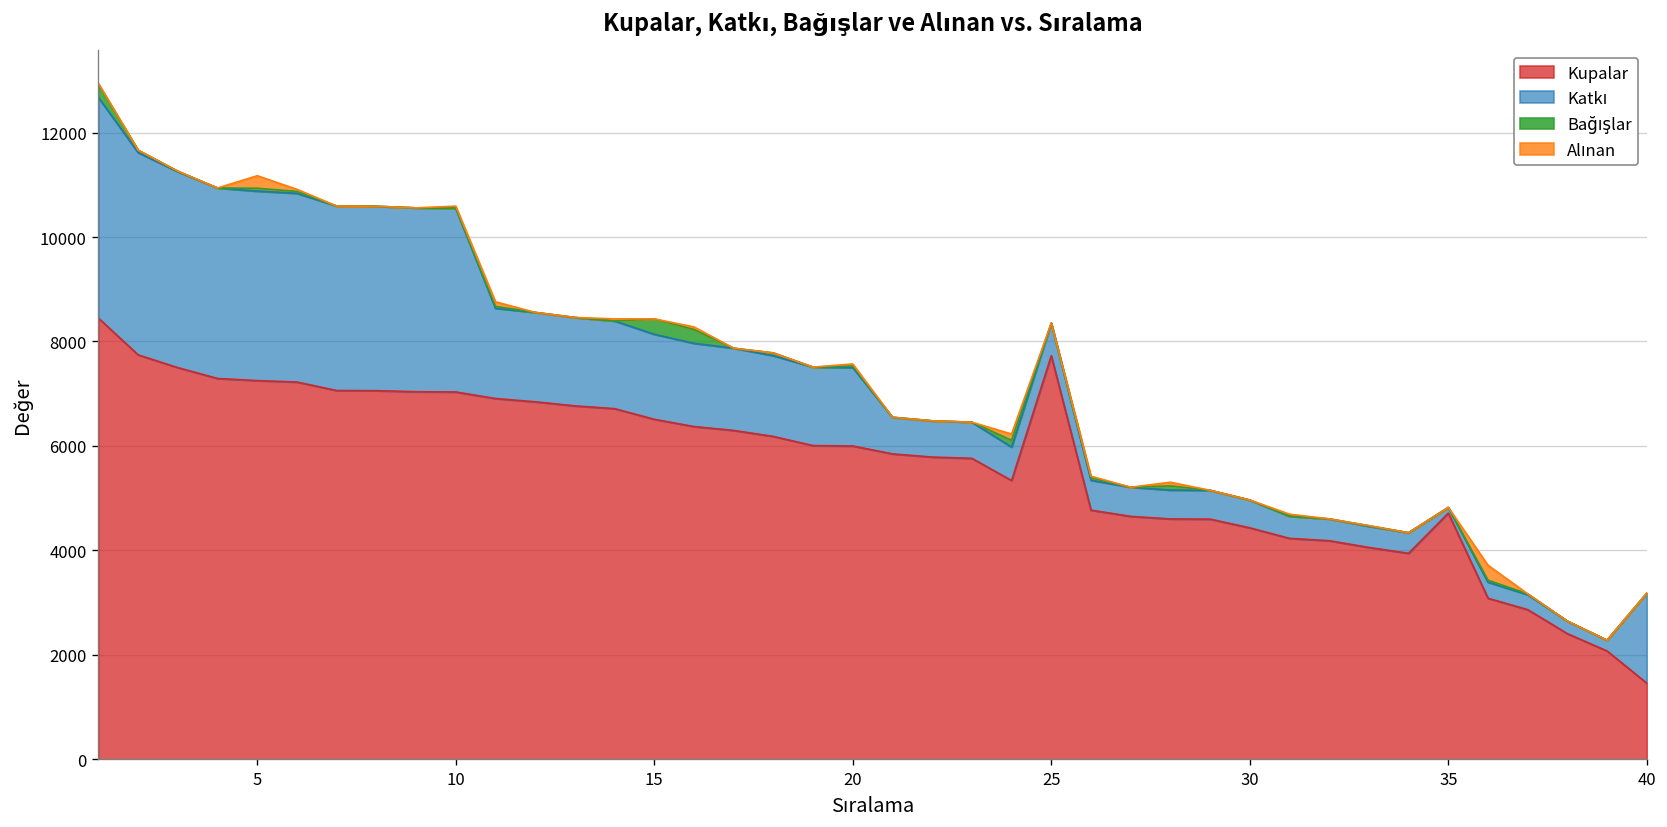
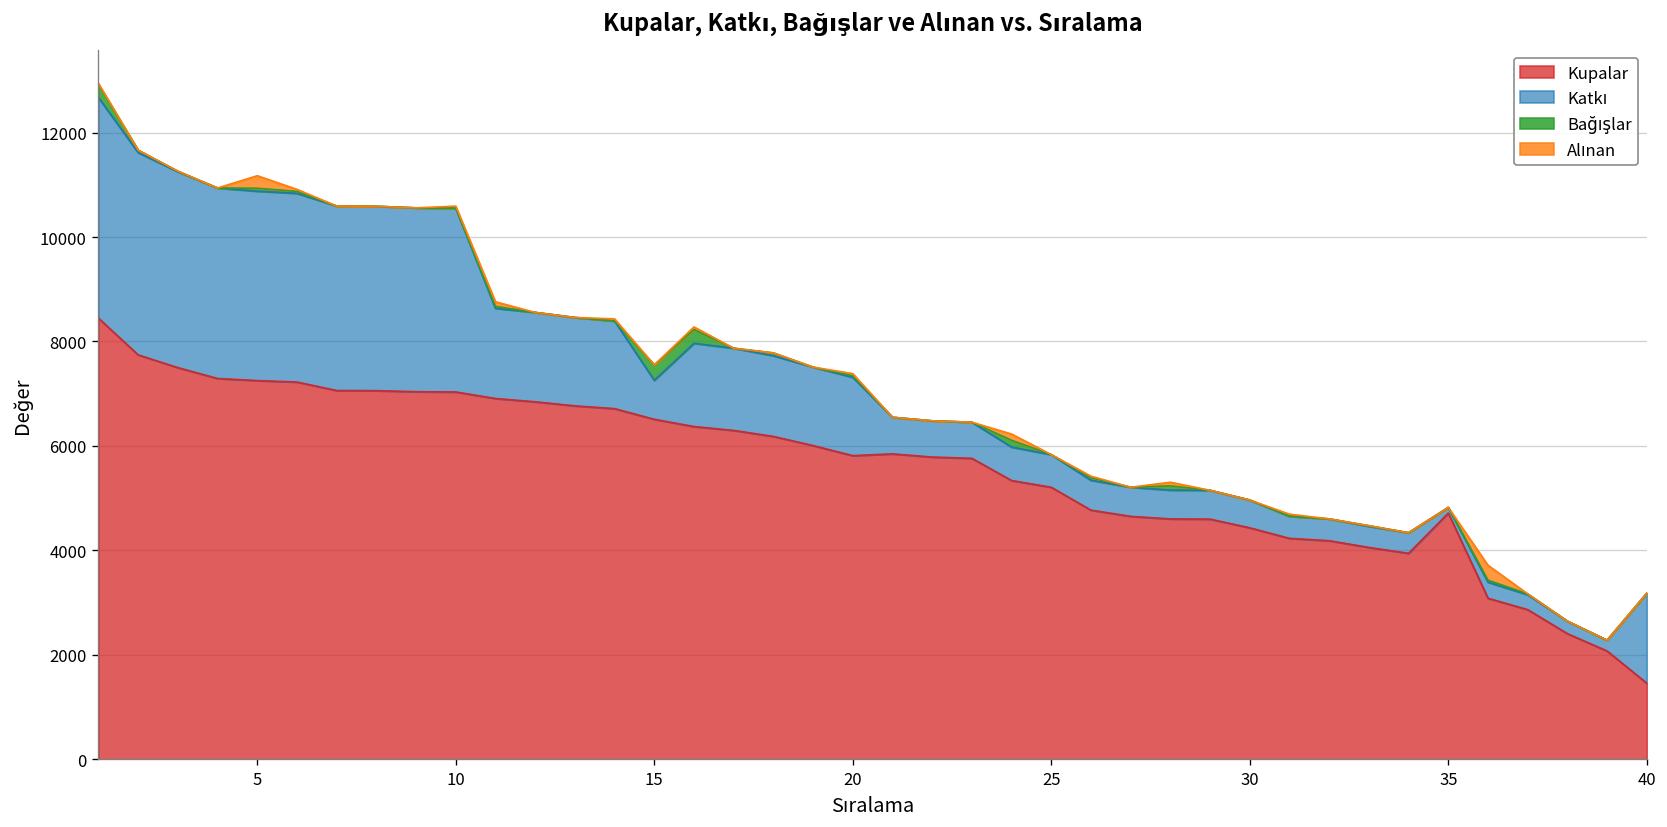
Katkı, 15: 1600 -> 700
Kupalar, 20: 6000 -> 5800
Kupalar, 25: 7700 -> 5200
